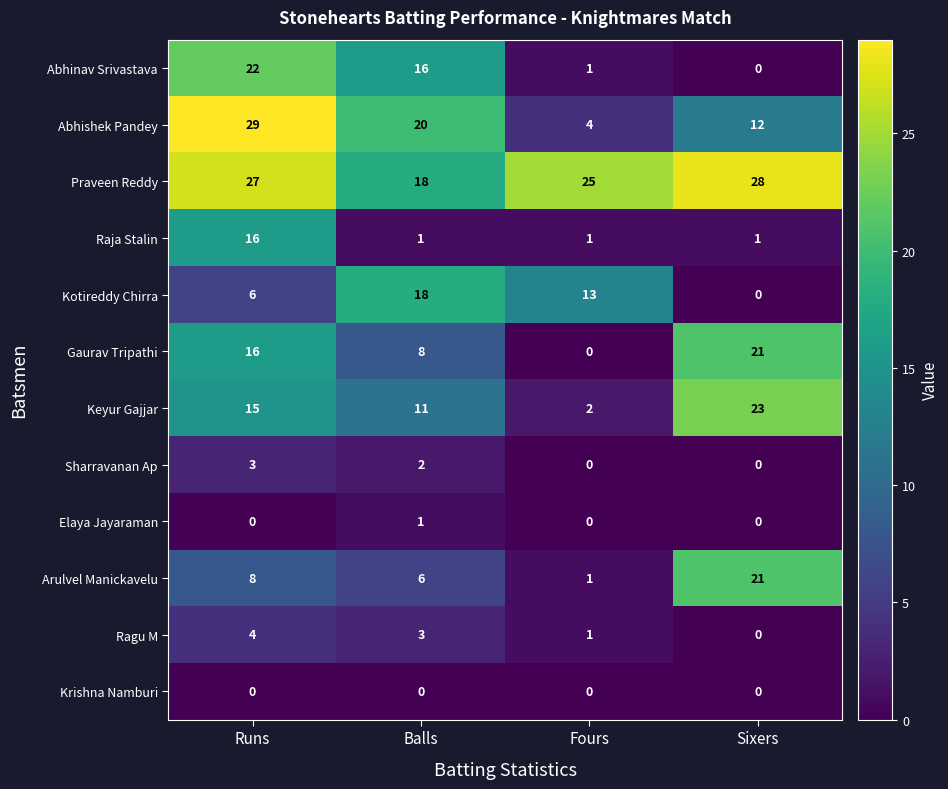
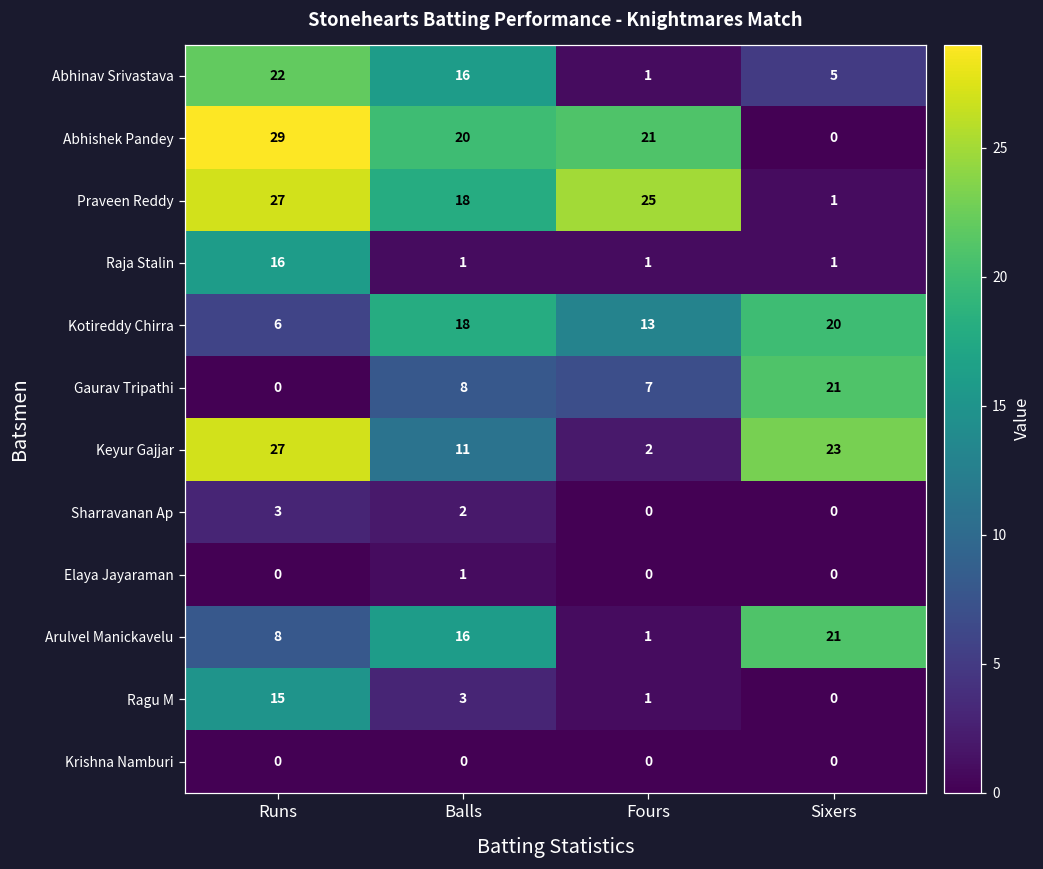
Abhinav Srivastava, Sixers: 0 -> 5
Abhishek Pandey, Fours: 4 -> 21
Abhishek Pandey, Sixers: 12 -> 0
Praveen Reddy, Sixers: 28 -> 1
Kotireddy Chirra, Sixers: 0 -> 20
Gaurav Tripathi, Runs: 16 -> 0
Gaurav Tripathi, Fours: 0 -> 7
Keyur Gajjar, Runs: 15 -> 27
Arulvel Manickavelu, Balls: 6 -> 16
Ragu M, Runs: 4 -> 15
